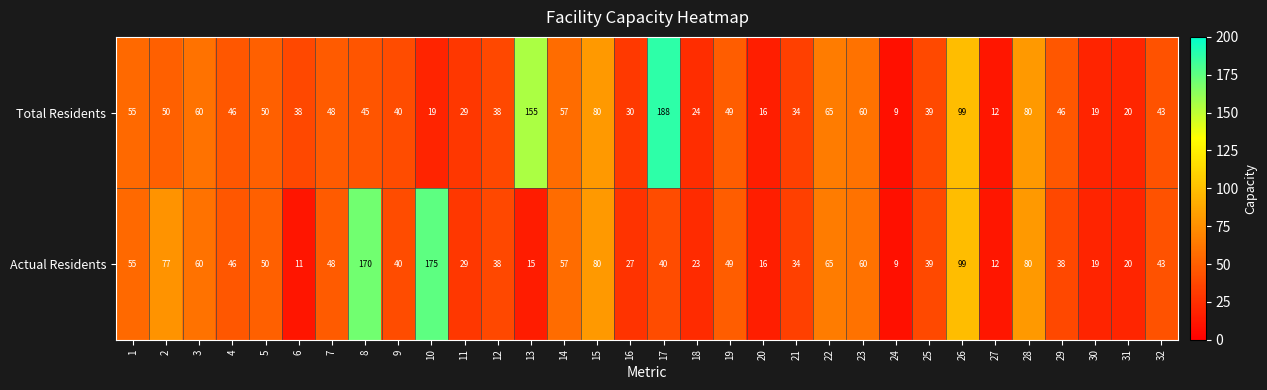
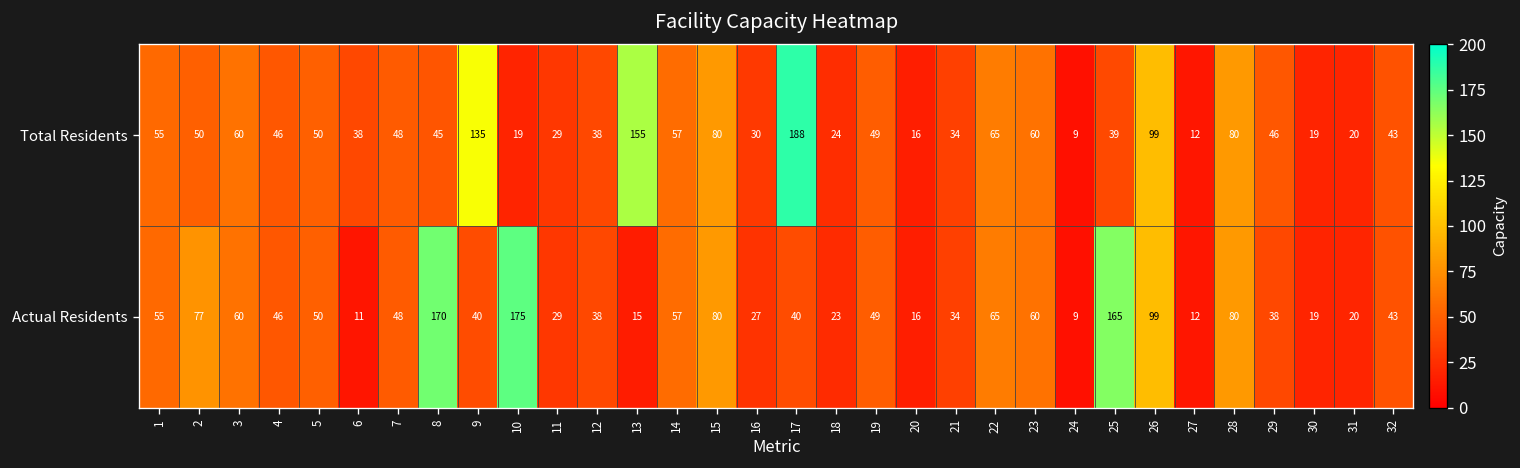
Total Residents, 9: 40 -> 135
Actual Residents, 25: 39 -> 165
